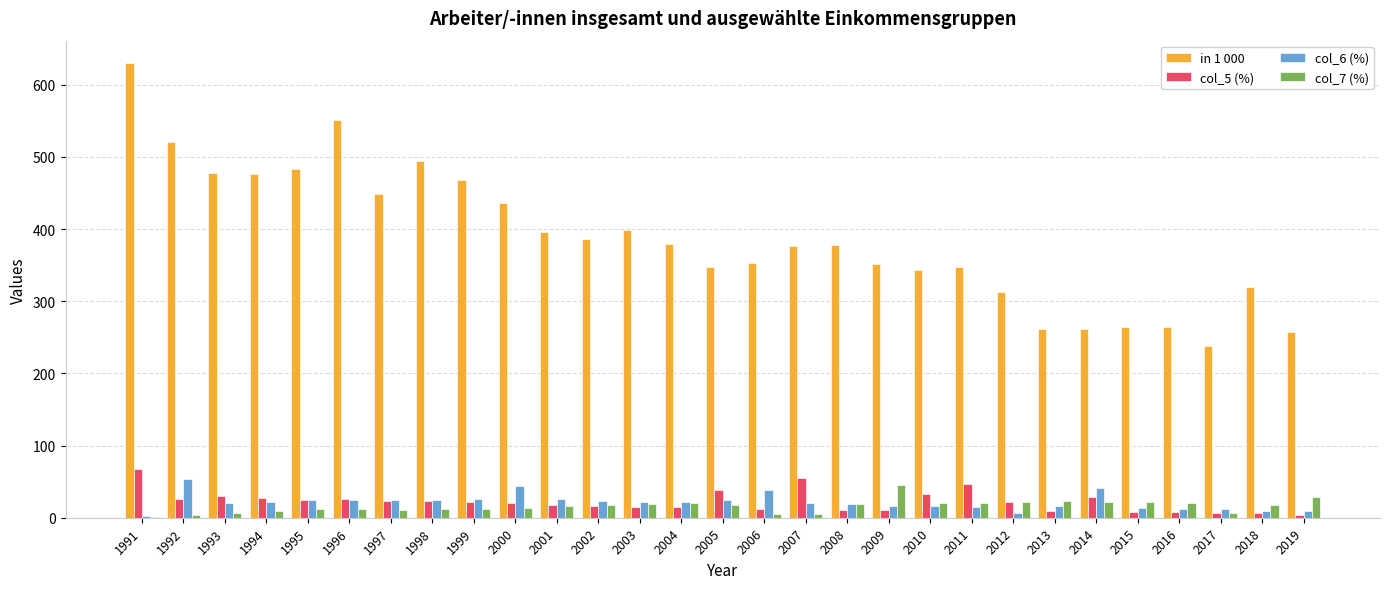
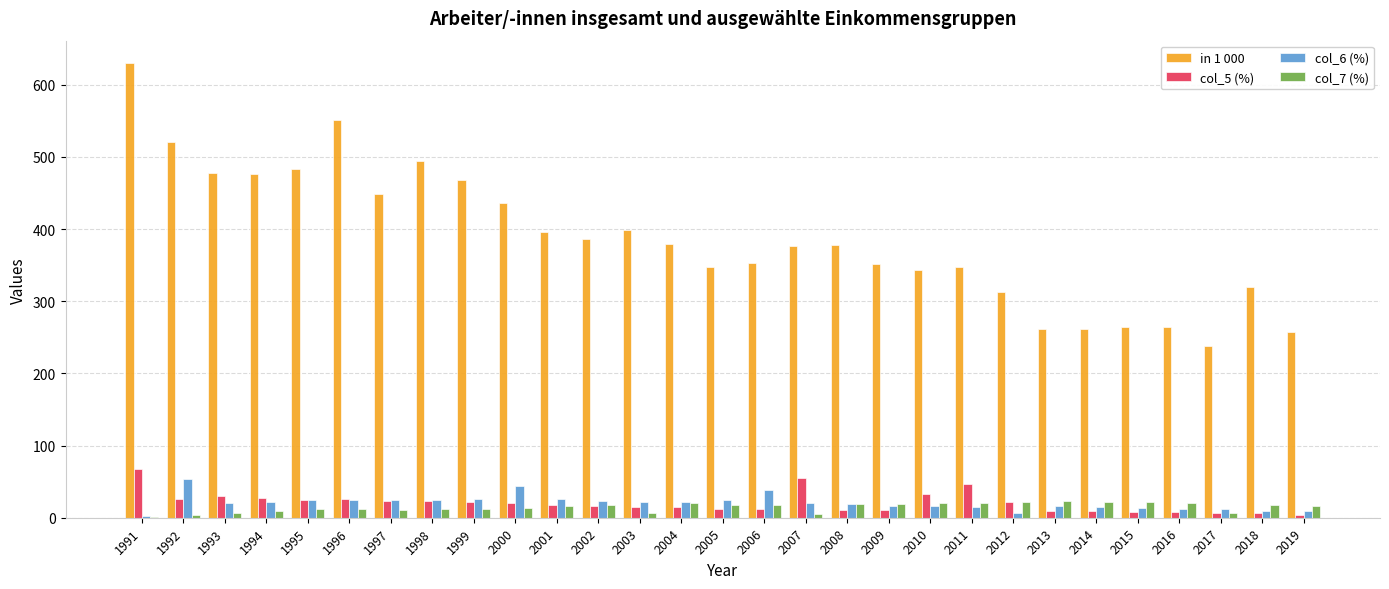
col_7 (%), 2003: 20 -> 10
col_5 (%), 2005: 40 -> 10
col_7 (%), 2006: 10 -> 20
col_7 (%), 2009: 50 -> 20
col_5 (%), 2014: 30 -> 10
col_6 (%), 2014: 40 -> 10
col_7 (%), 2019: 30 -> 20
